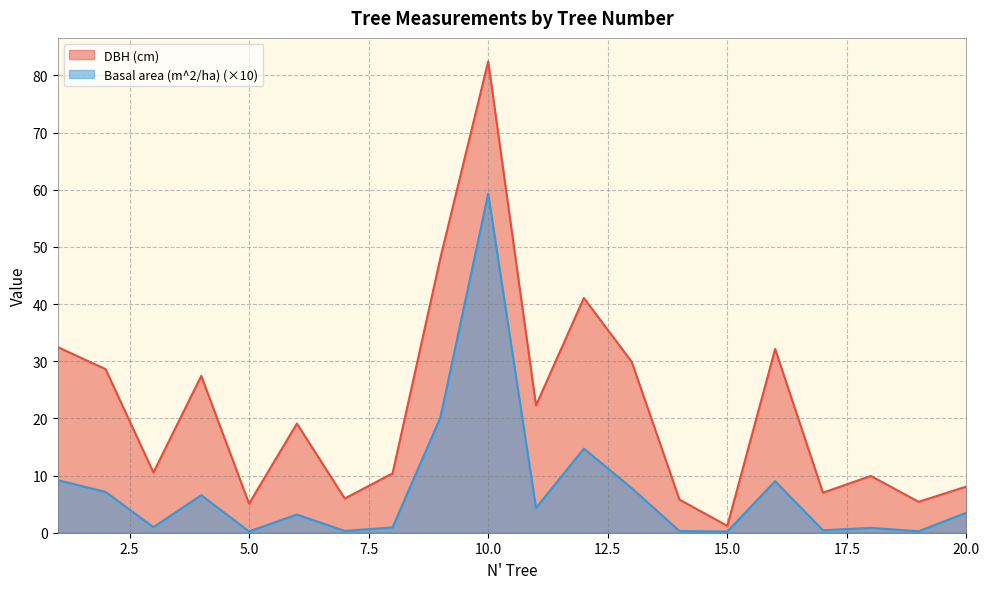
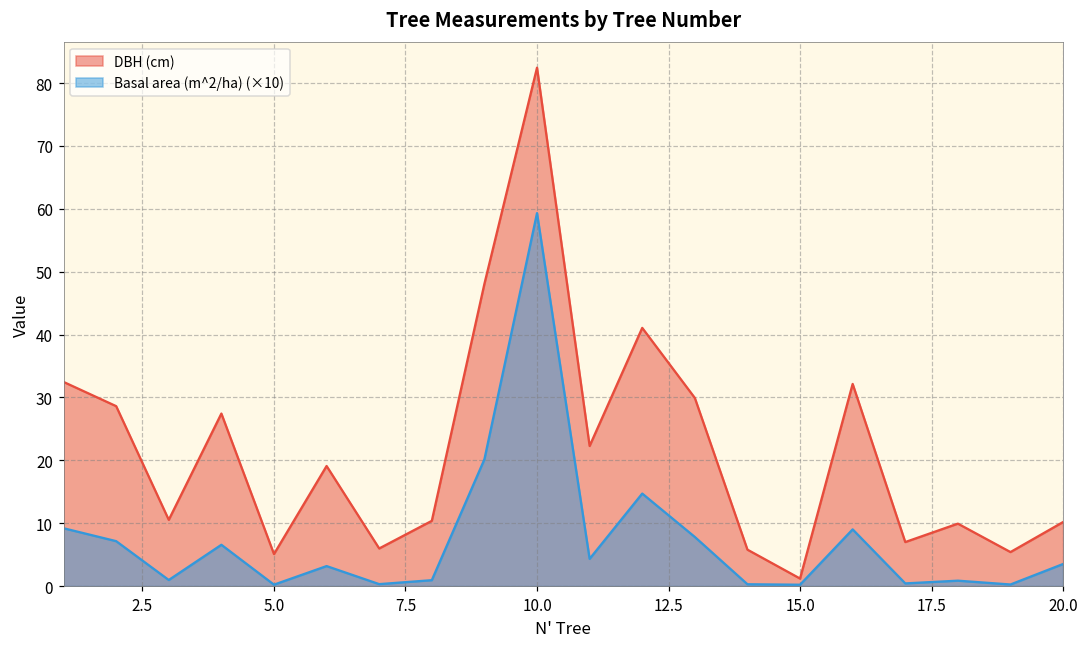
DBH (cm), 20.0: 8 -> 10
